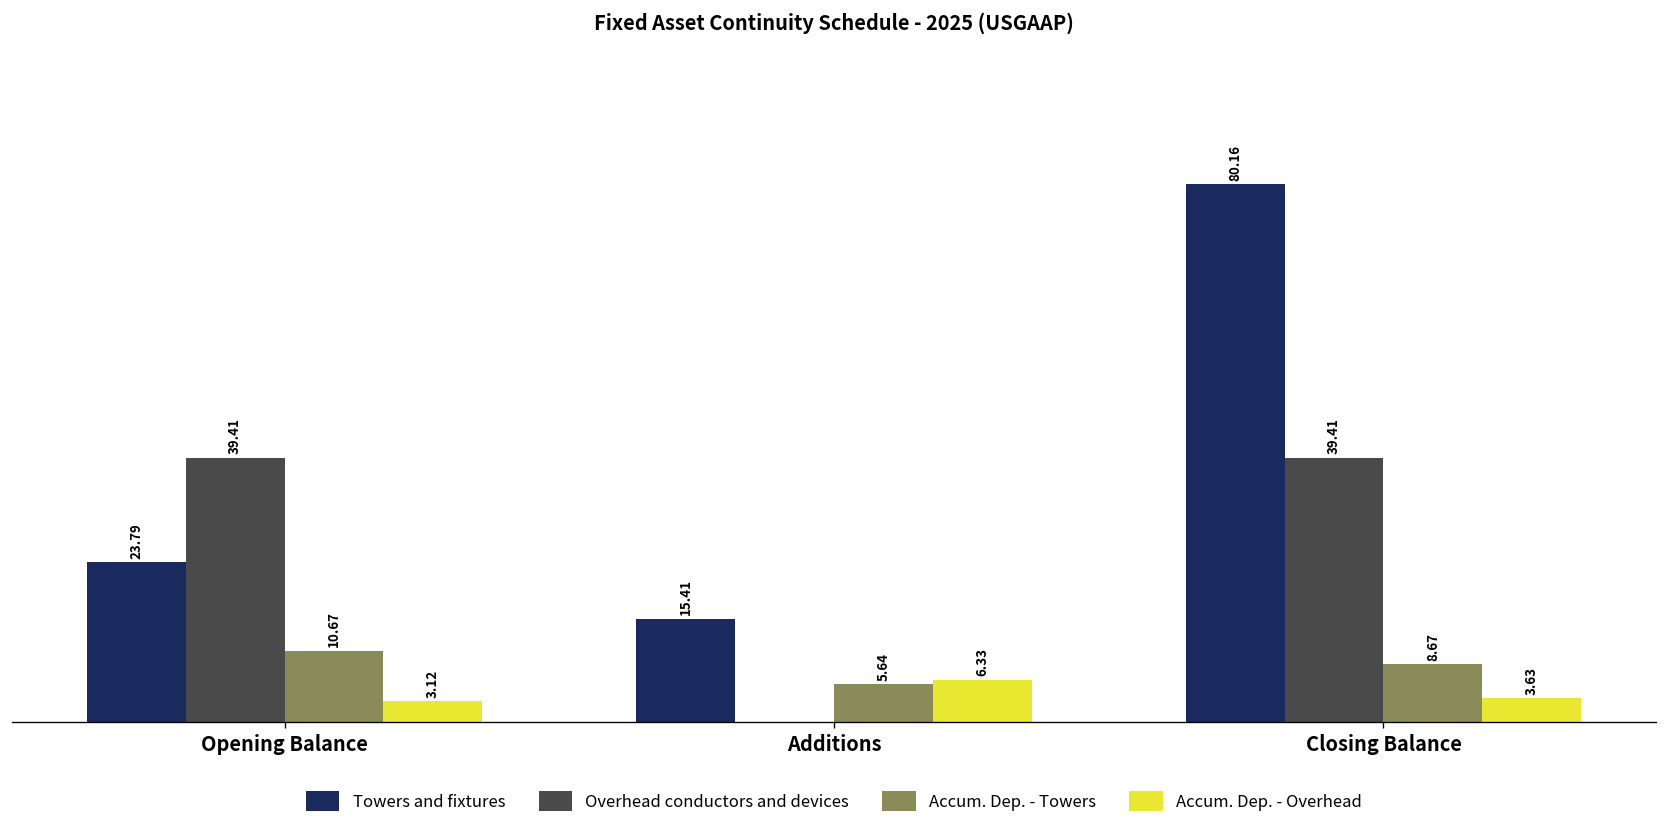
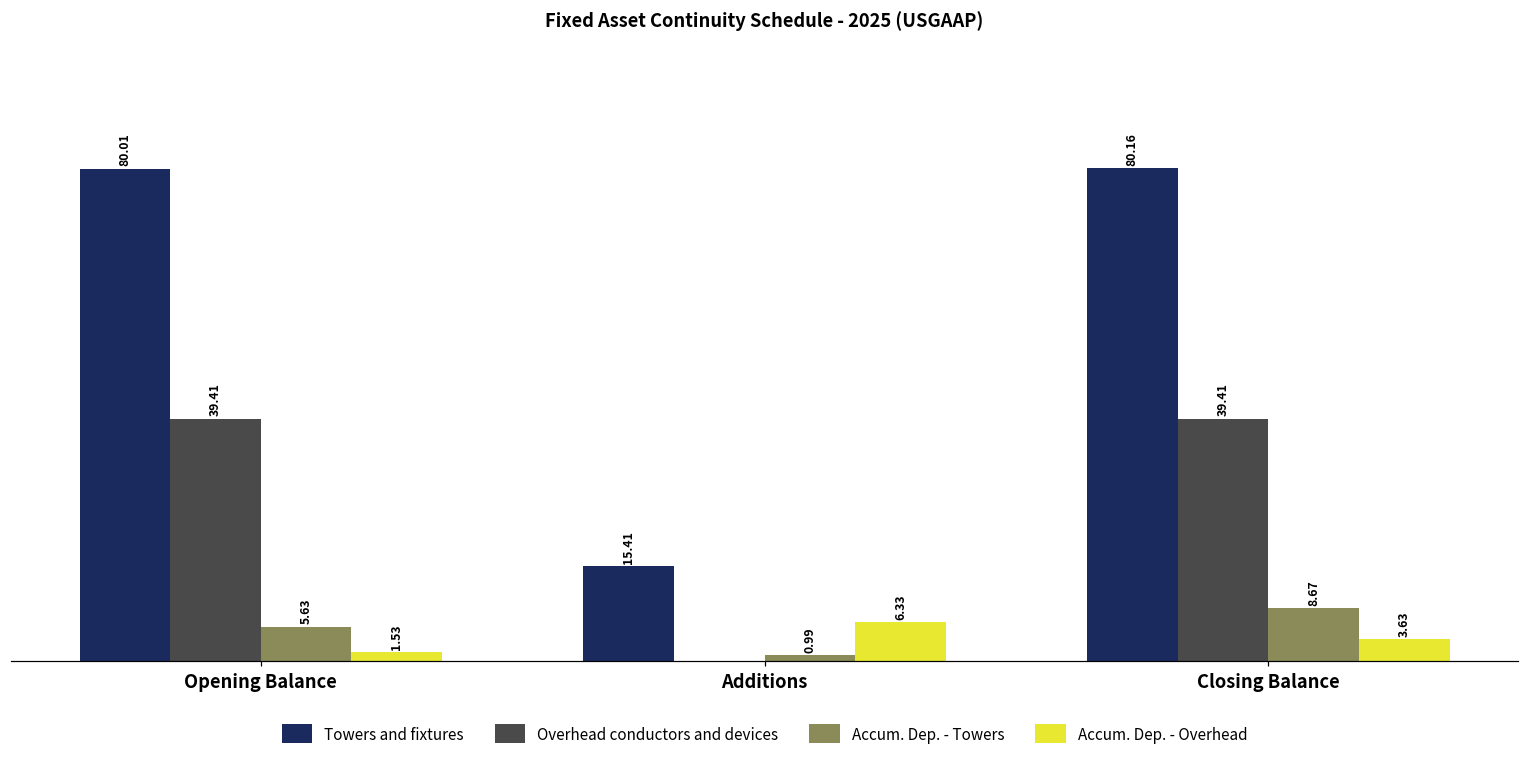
Towers and fixtures, Opening Balance: 23.79 -> 80.01
Accum. Dep. - Towers, Opening Balance: 10.67 -> 5.63
Accum. Dep. - Overhead, Opening Balance: 3.12 -> 1.53
Accum. Dep. - Towers, Additions: 5.64 -> 0.99
